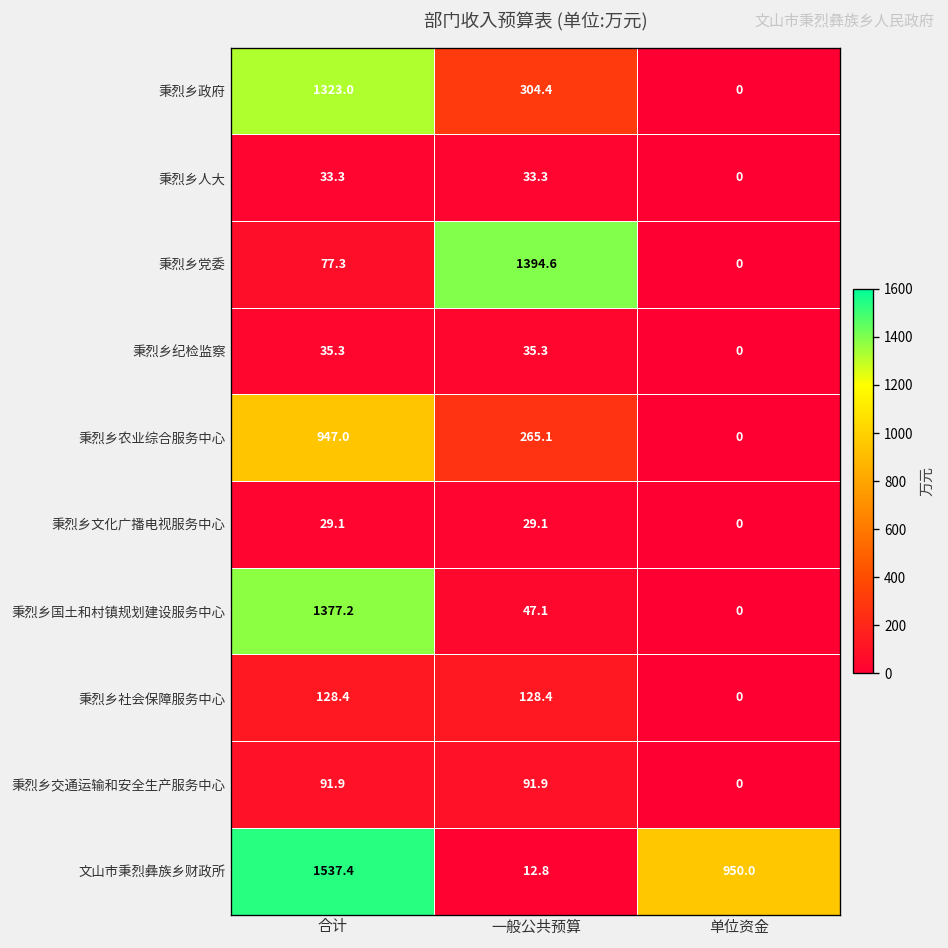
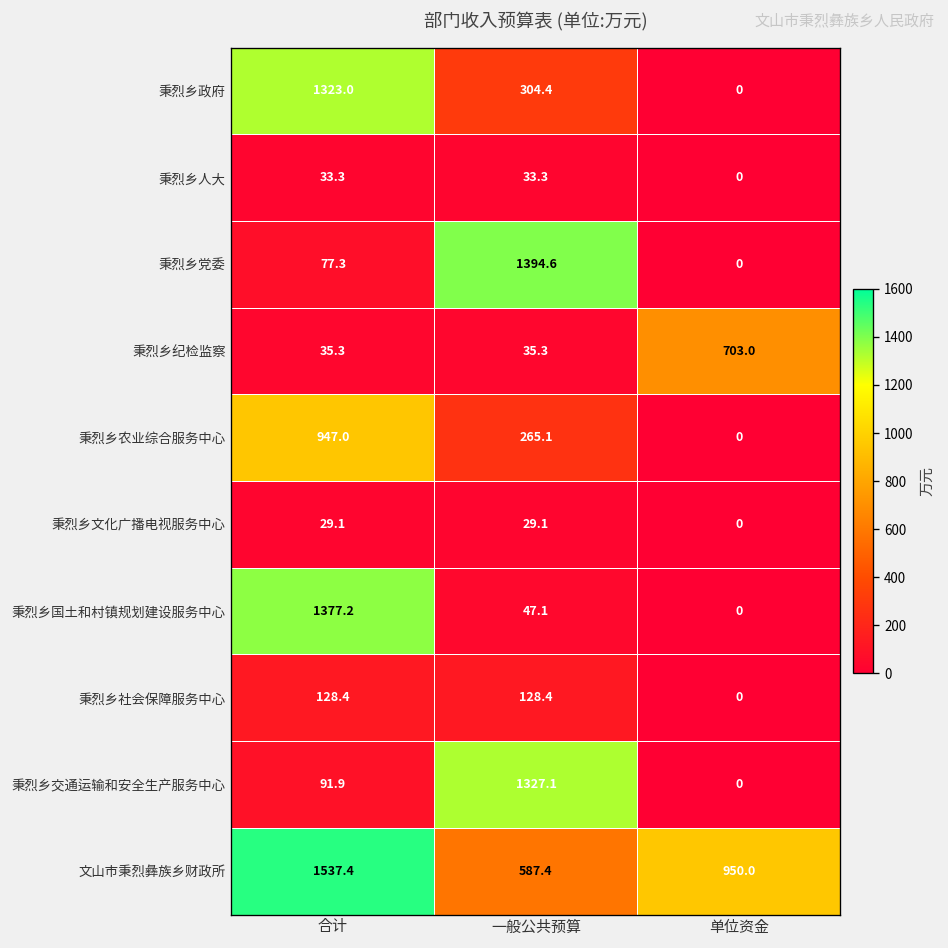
秉烈乡纪检监察, 单位资金: 0 -> 703.0
秉烈乡交通运输和安全生产服务中心, 一般公共预算: 91.9 -> 1327.1
文山市秉烈彝族乡财政所, 一般公共预算: 12.8 -> 587.4
